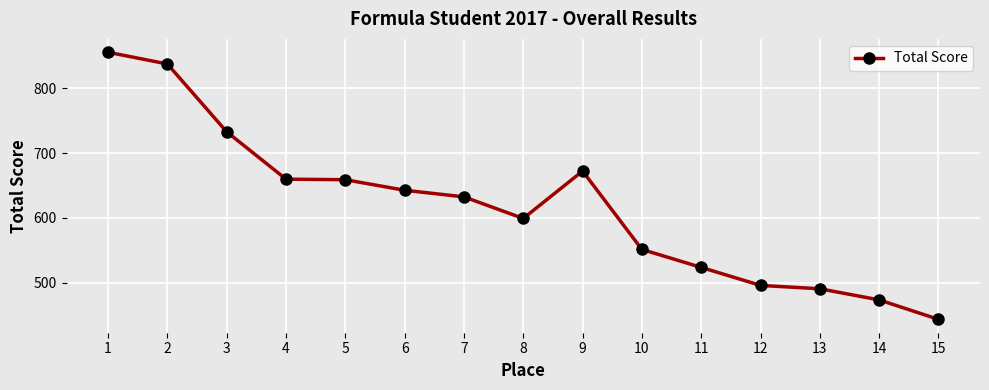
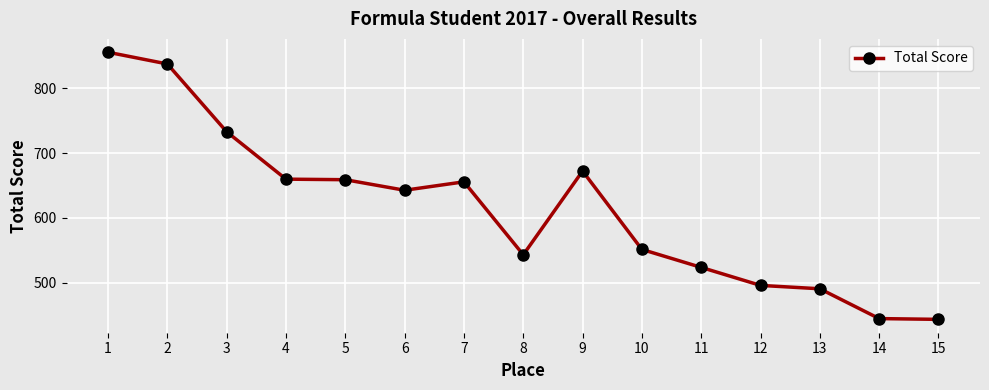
7: 630 -> 660
8: 600 -> 540
14: 470 -> 440
